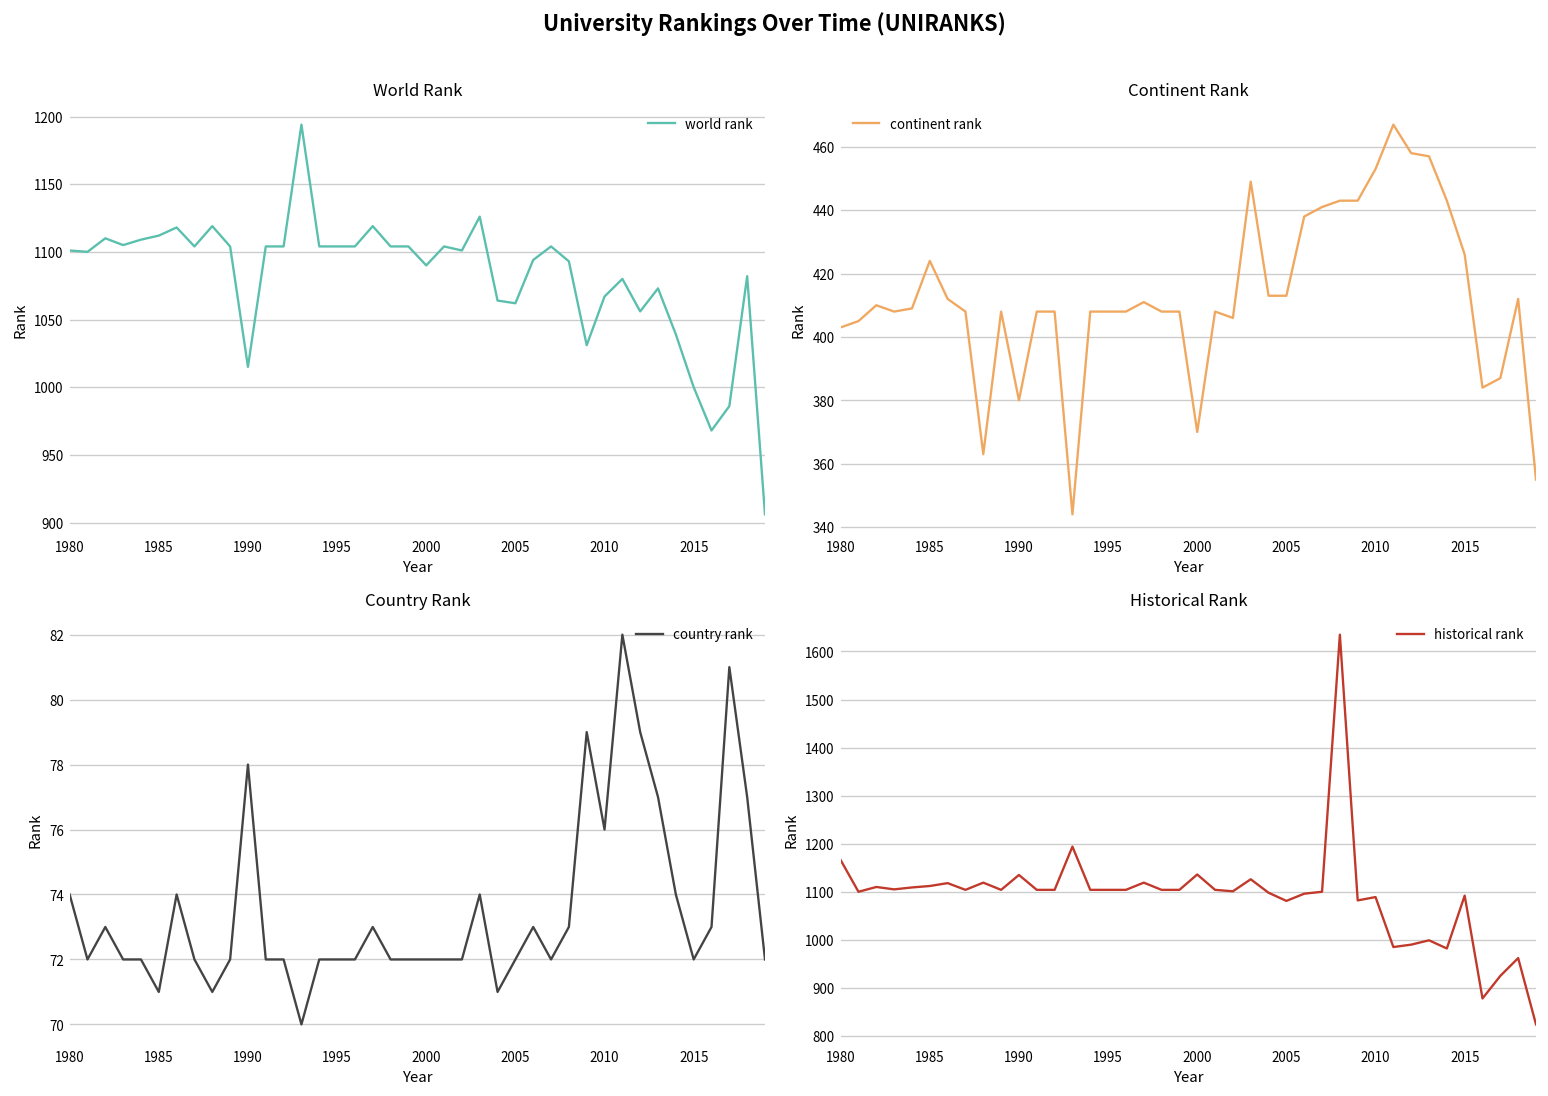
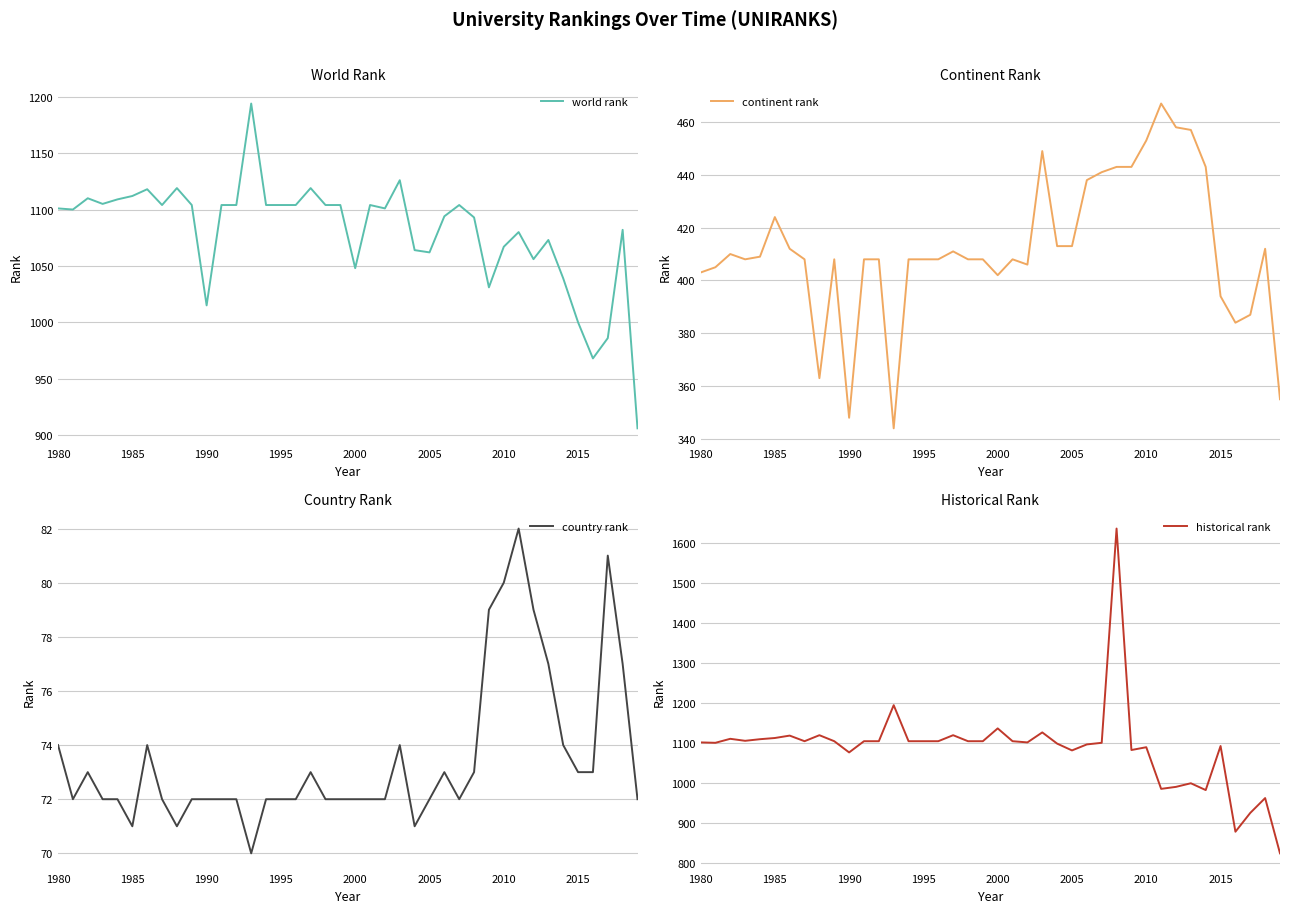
World Rank, 2000: 1090 -> 1048
Continent Rank, 1990: 380 -> 348
Continent Rank, 2000: 370 -> 402
Continent Rank, 2015: 426 -> 394
Country Rank, 1990: 78 -> 72
Country Rank, 2010: 76 -> 80
Country Rank, 2015: 72 -> 73
Historical Rank, 1980: 1170 -> 1100
Historical Rank, 1990: 1140 -> 1080
